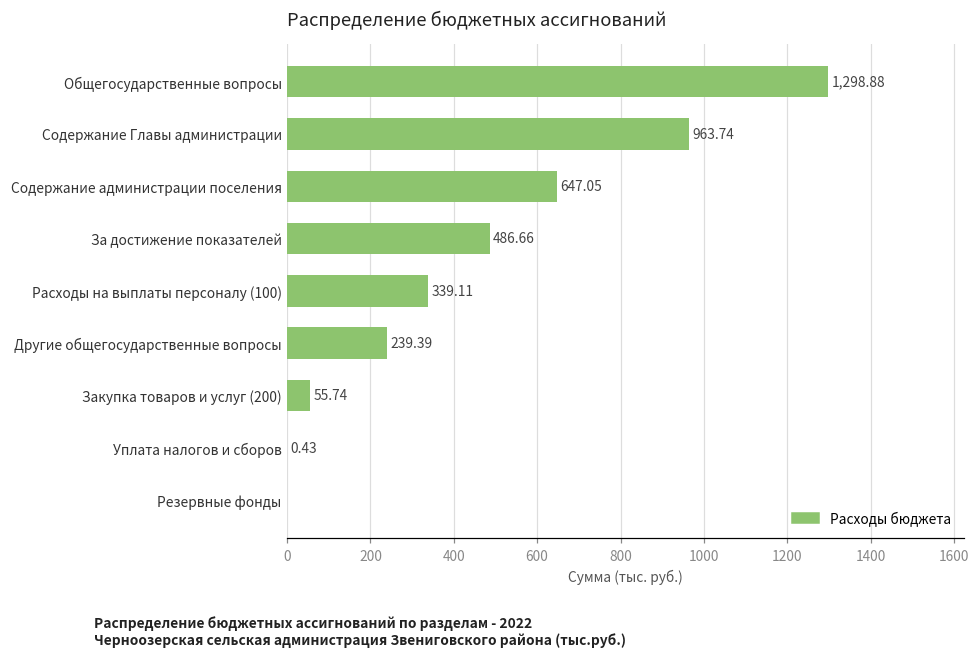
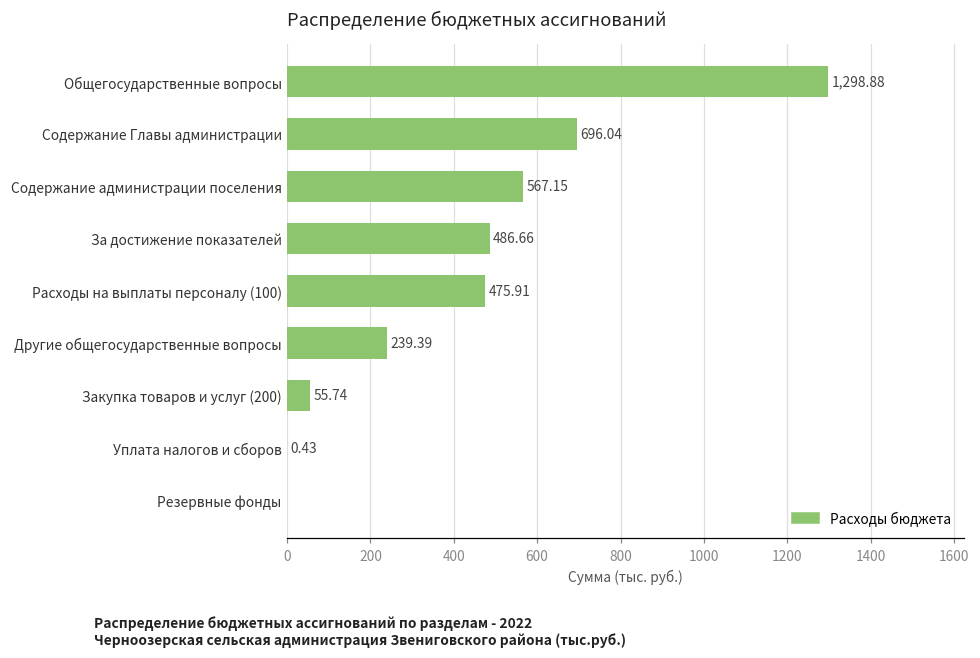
Содержание Главы администрации: 963.74 -> 696.04
Содержание администрации поселения: 647.05 -> 567.15
Расходы на выплаты персоналу (100): 339.11 -> 475.91
